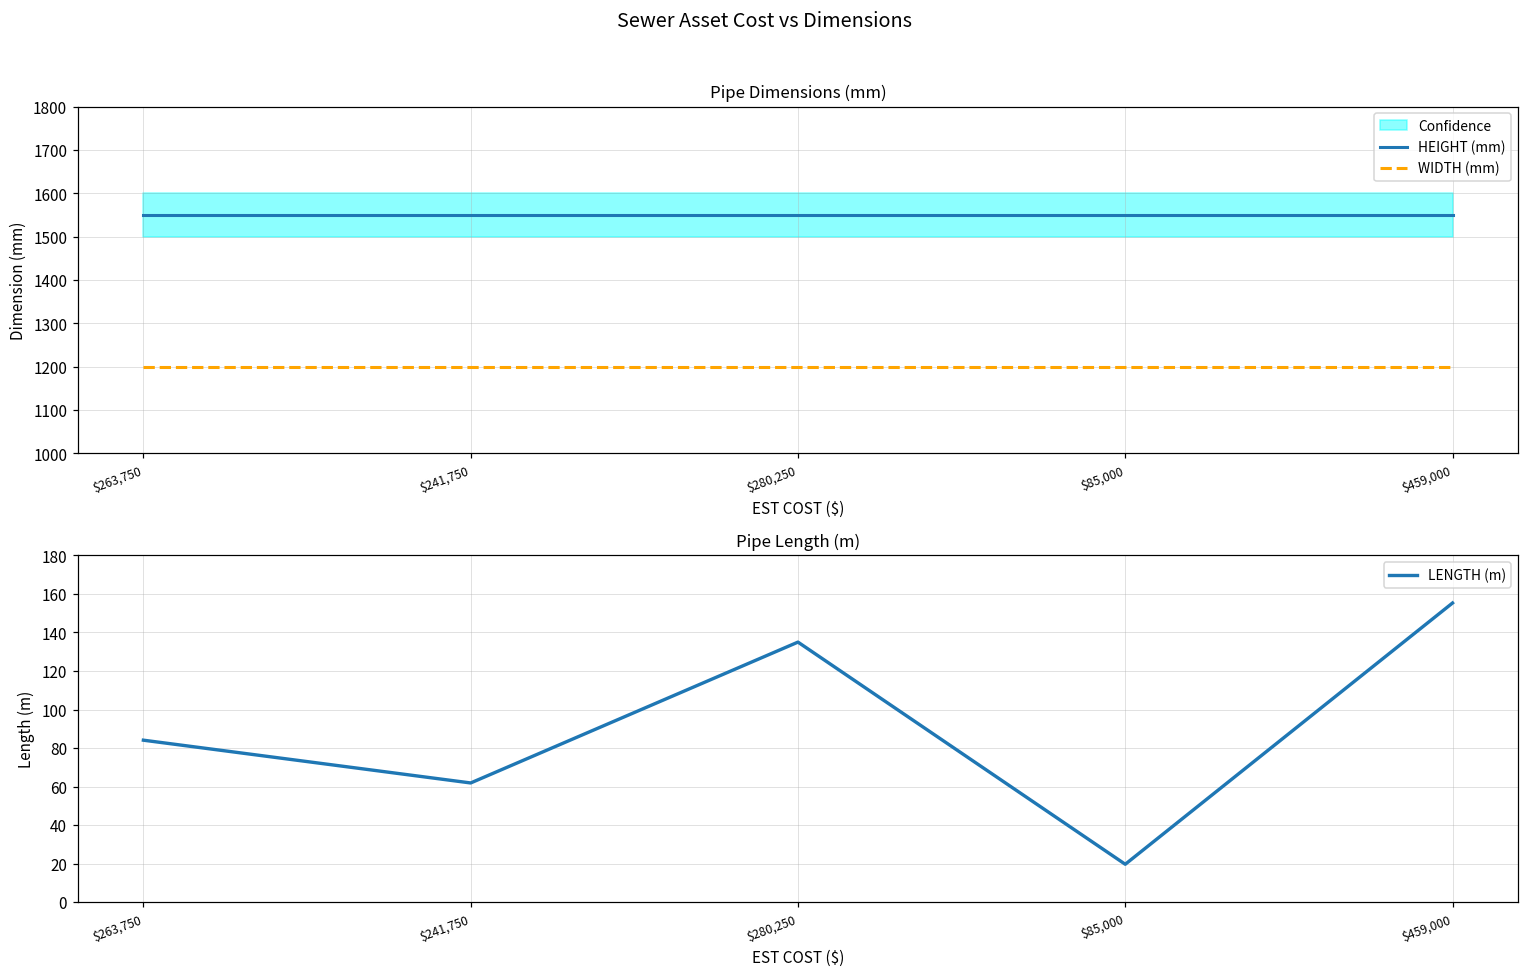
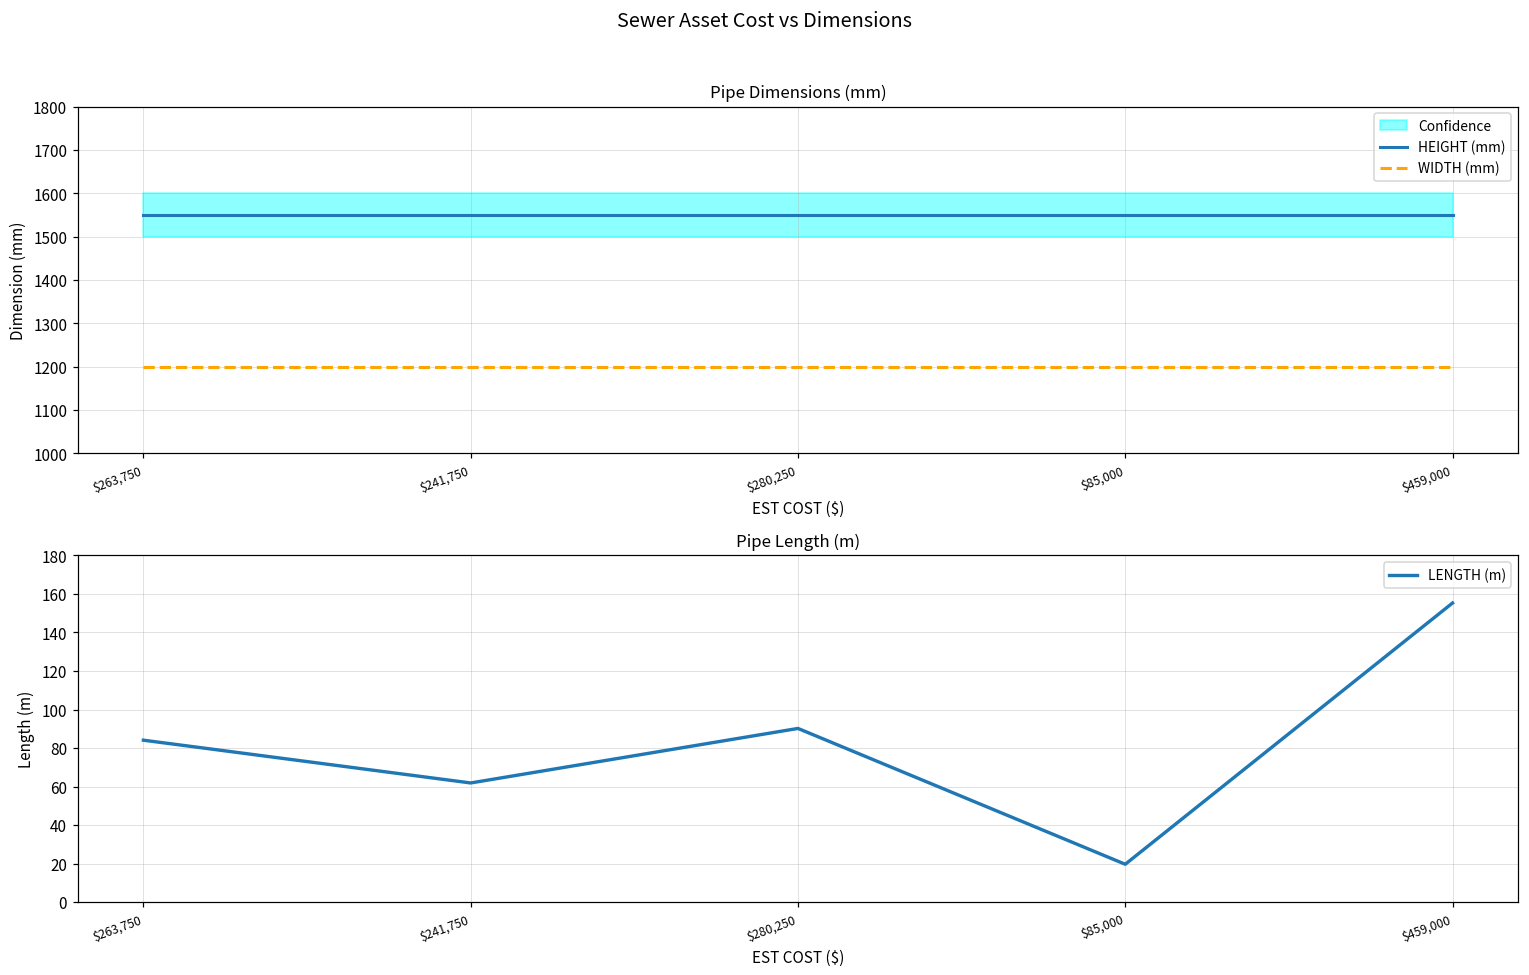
Pipe Length (m), $280,250: 135 -> 90
